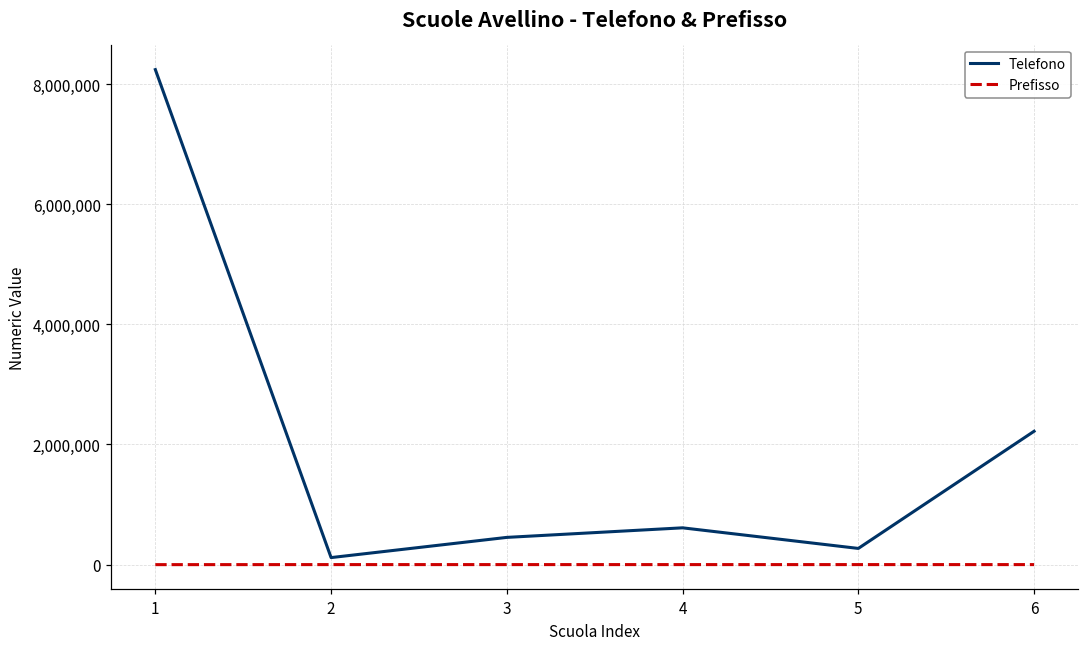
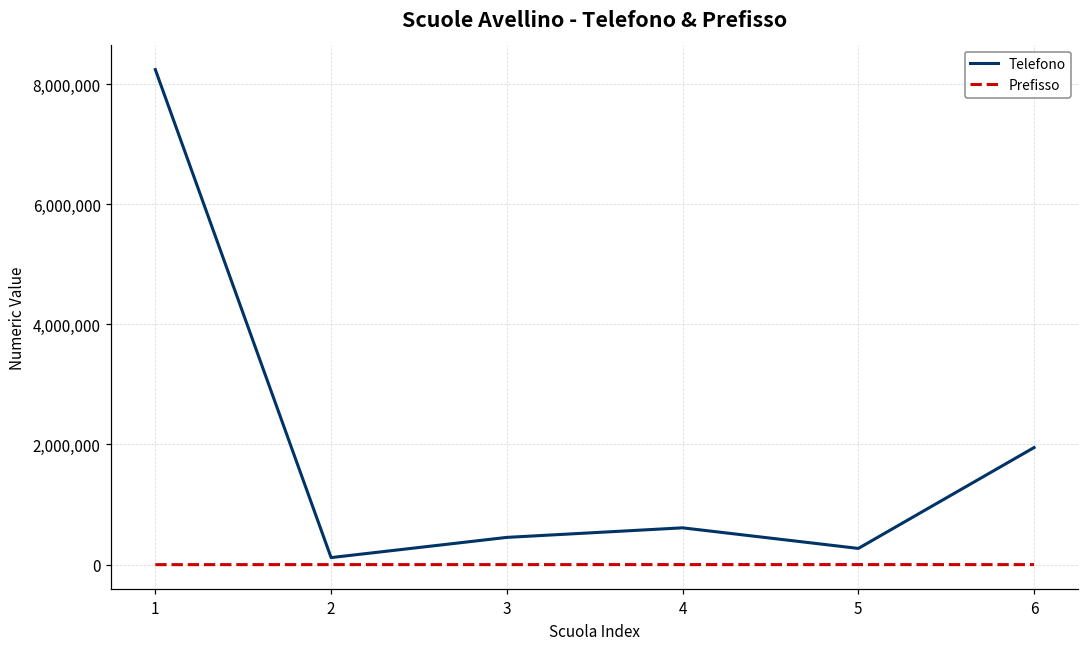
Telefono, 6: 2,200,000 -> 1,900,000
